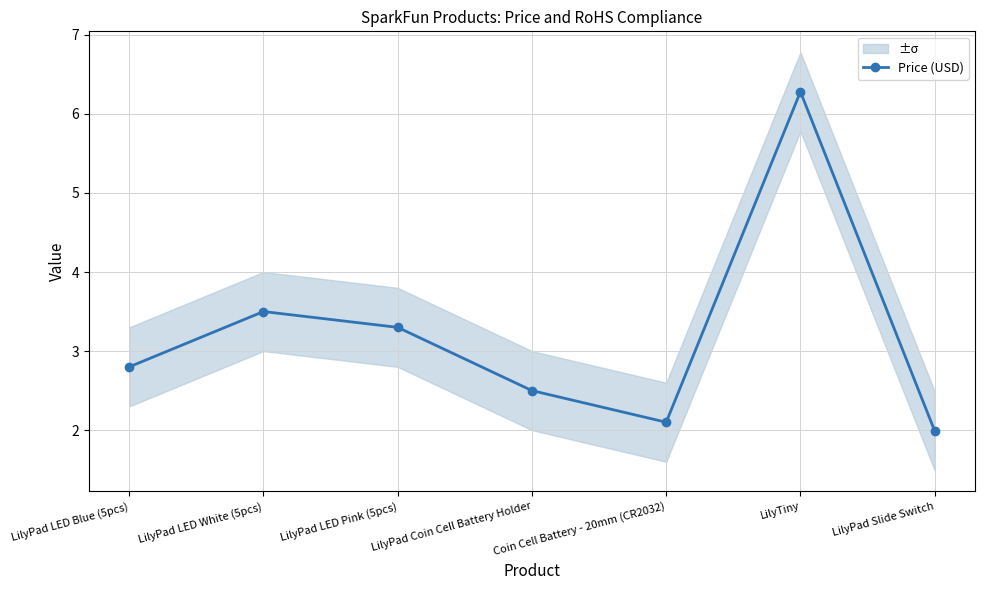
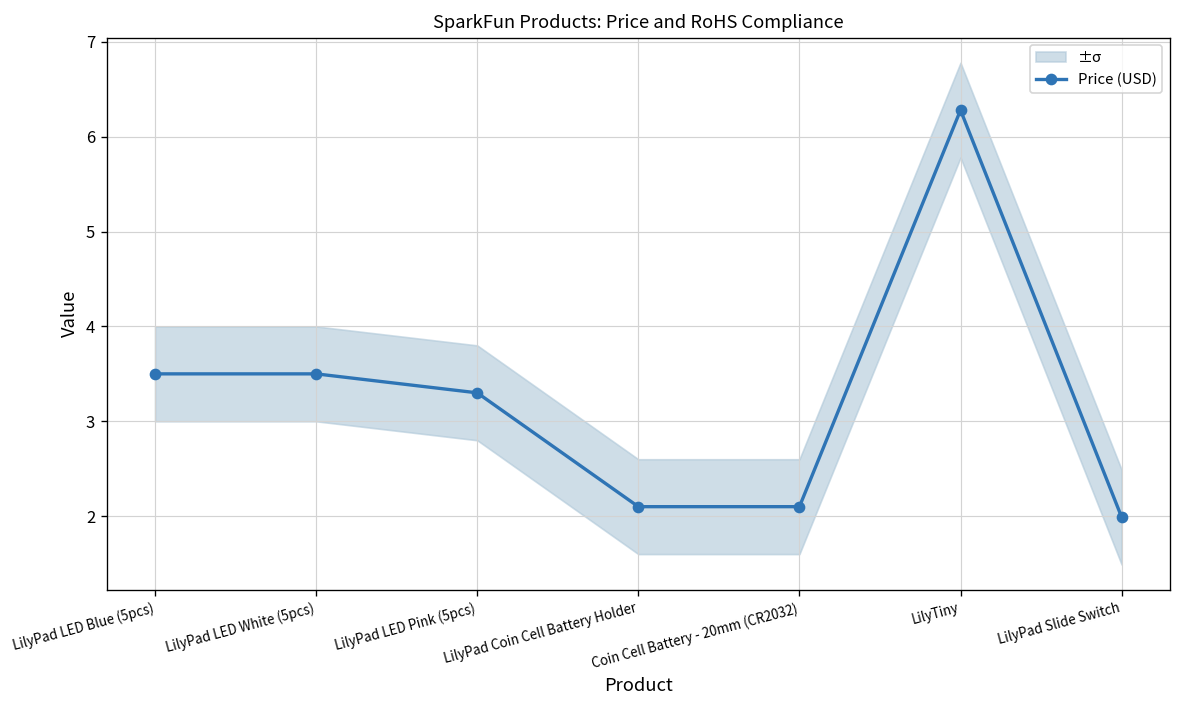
Price (USD), LilyPad LED Blue (5pcs): 2.8 -> 3.5
Price (USD), LilyPad Coin Cell Battery Holder: 2.5 -> 2.1
